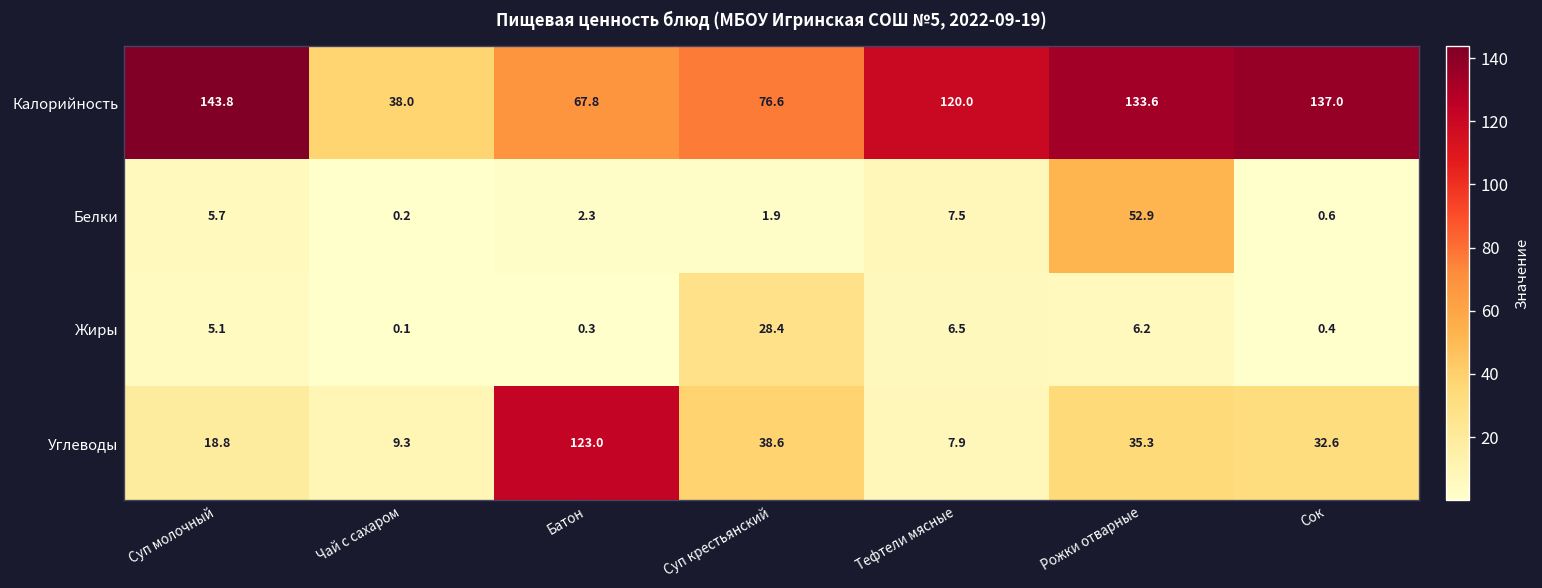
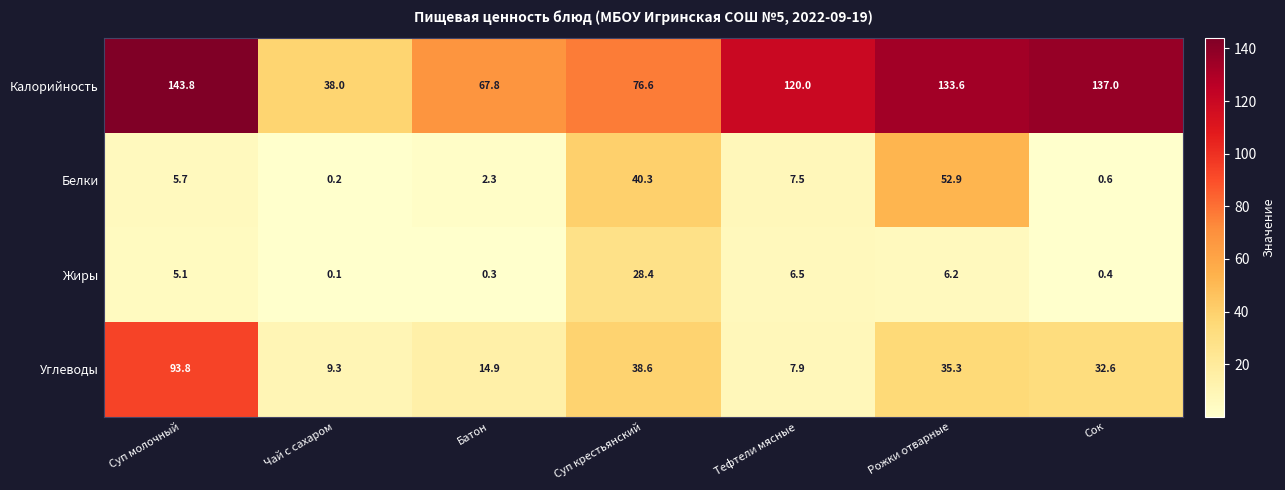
Белки, Суп крестьянский: 1.9 -> 40.3
Углеводы, Суп молочный: 18.8 -> 93.8
Углеводы, Батон: 123.0 -> 14.9
